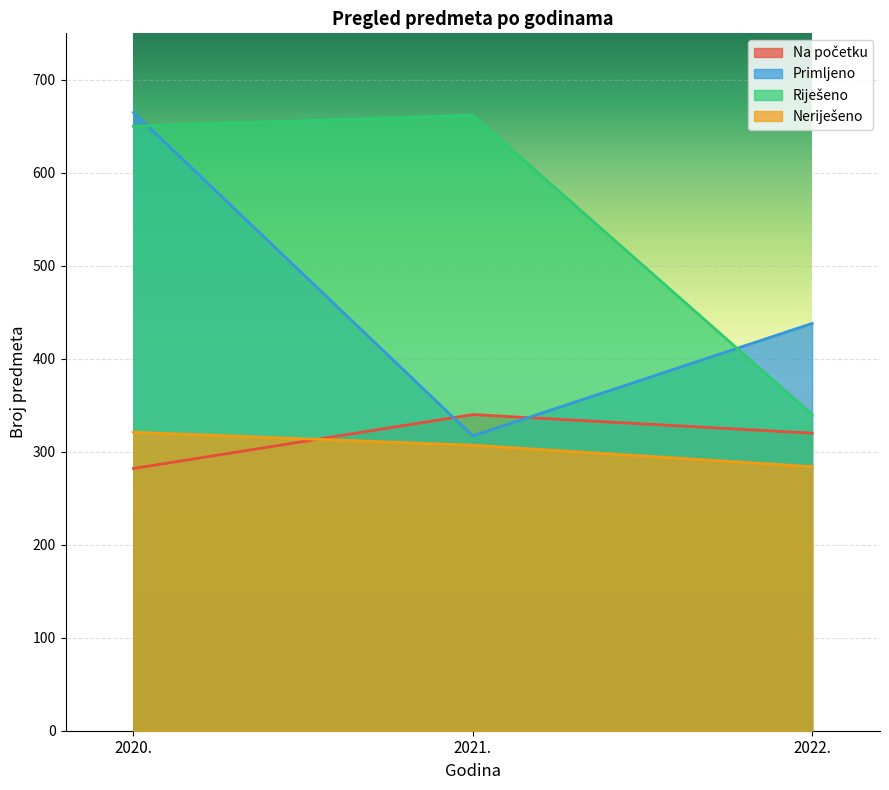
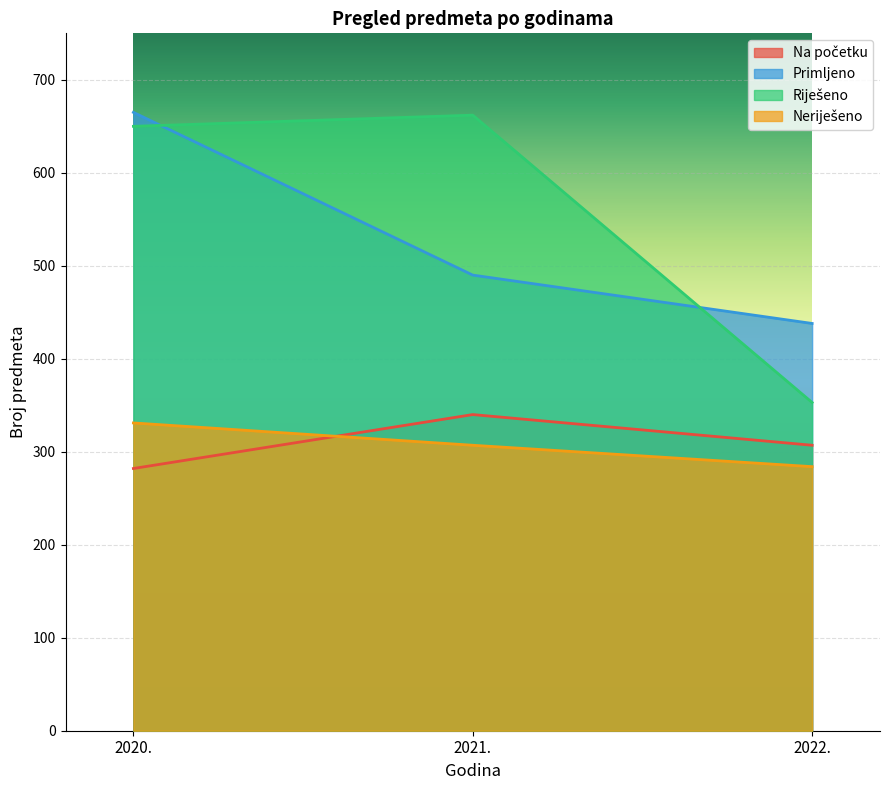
Neriješeno, 2020.: 320 -> 330
Primljeno, 2021.: 320 -> 490
Na početku, 2022.: 320 -> 310
Riješeno, 2022.: 340 -> 350
